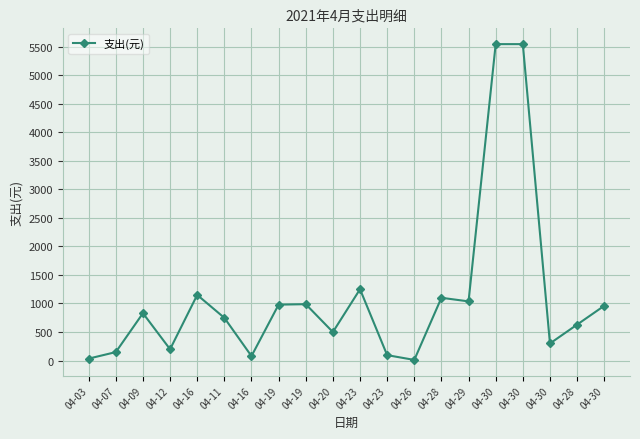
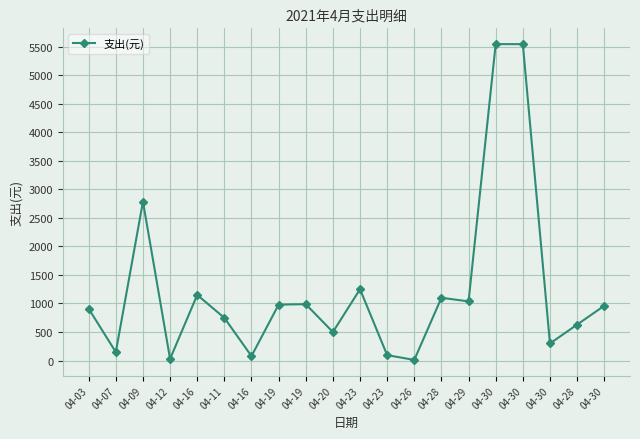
04-03: 0 -> 900
04-09: 800 -> 2800
04-12: 200 -> 0
